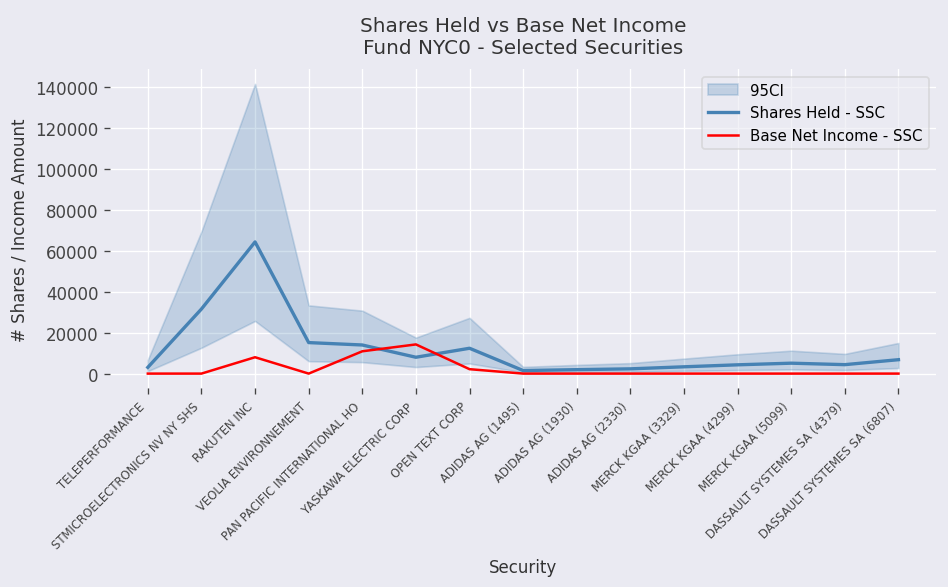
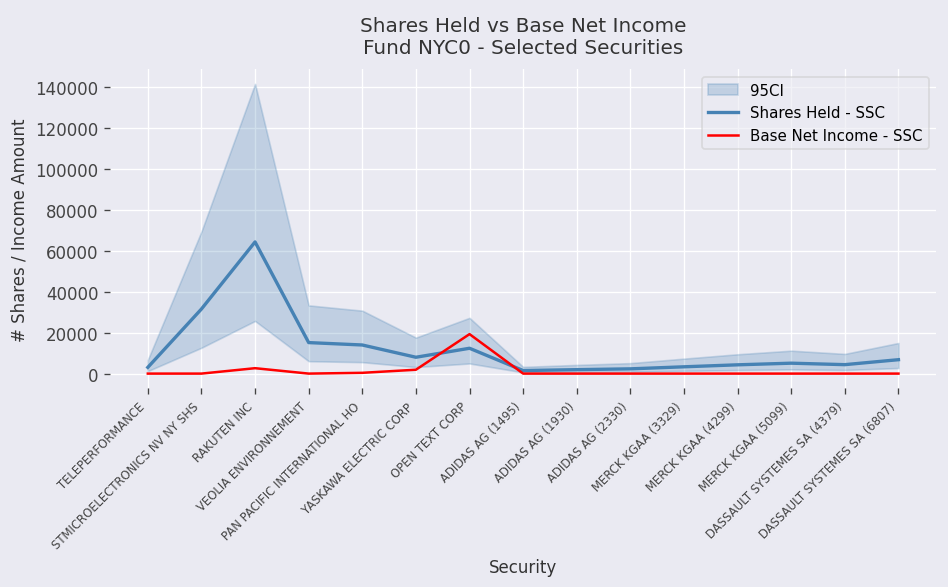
Base Net Income - SSC, RAKUTEN INC: 8000 -> 3000
Base Net Income - SSC, PAN PACIFIC INTERNATIONAL HO: 11000 -> 0
Base Net Income - SSC, YASKAWA ELECTRIC CORP: 14000 -> 2000
Base Net Income - SSC, OPEN TEXT CORP: 2000 -> 19000
